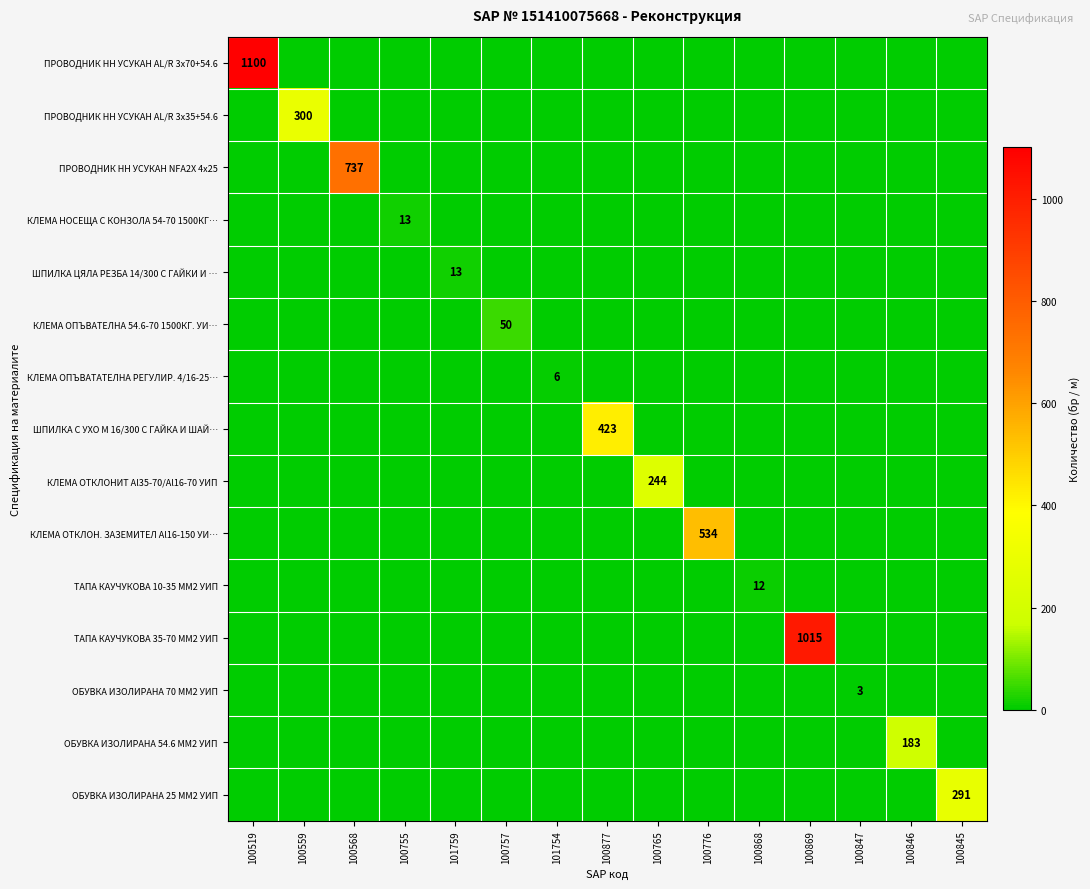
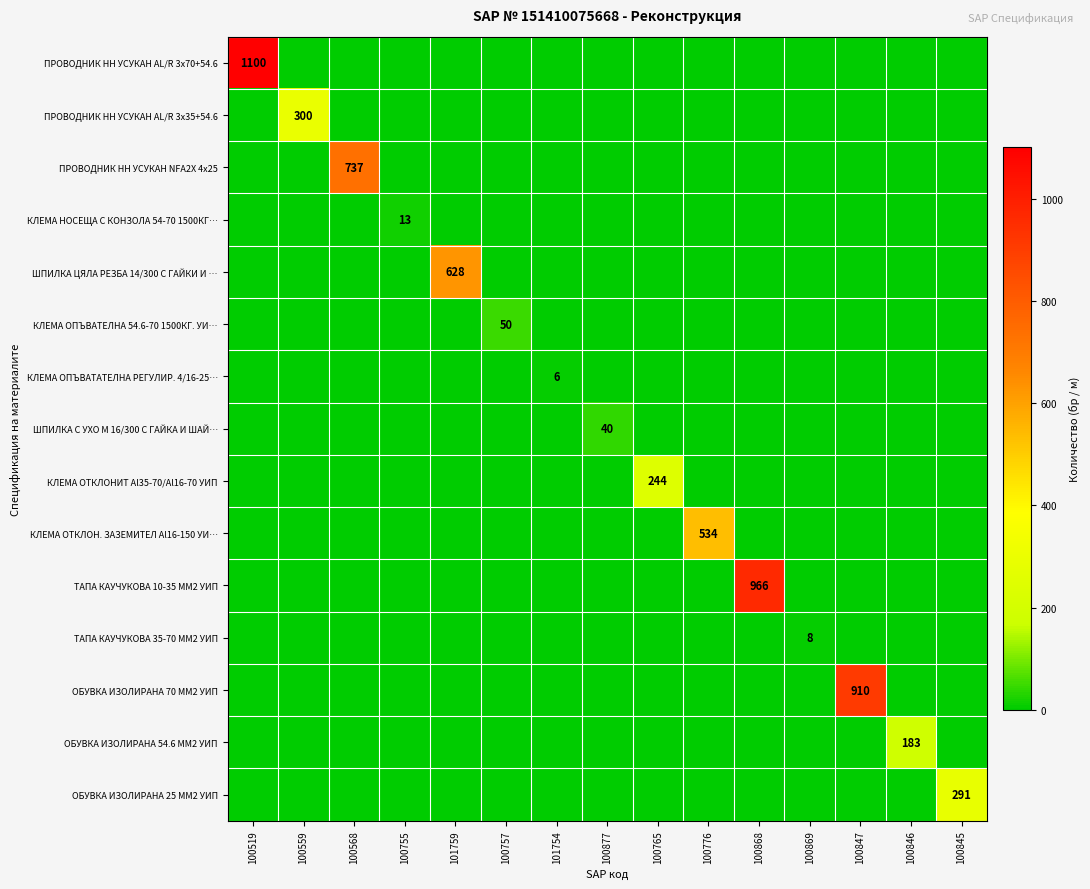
ШПИЛКА ЦЯЛА РЕЗБА 14/300 С ГАЙКИ И …, 101759: 13 -> 628
ШПИЛКА С УХО М 16/300 С ГАЙКА И ШАЙ…, 100877: 423 -> 40
ТАПА КАУЧУКОВА 10-35 ММ2 УИП, 100868: 12 -> 966
ТАПА КАУЧУКОВА 35-70 ММ2 УИП, 100869: 1015 -> 8
ОБУВКА ИЗОЛИРАНА 70 ММ2 УИП, 100847: 3 -> 910
